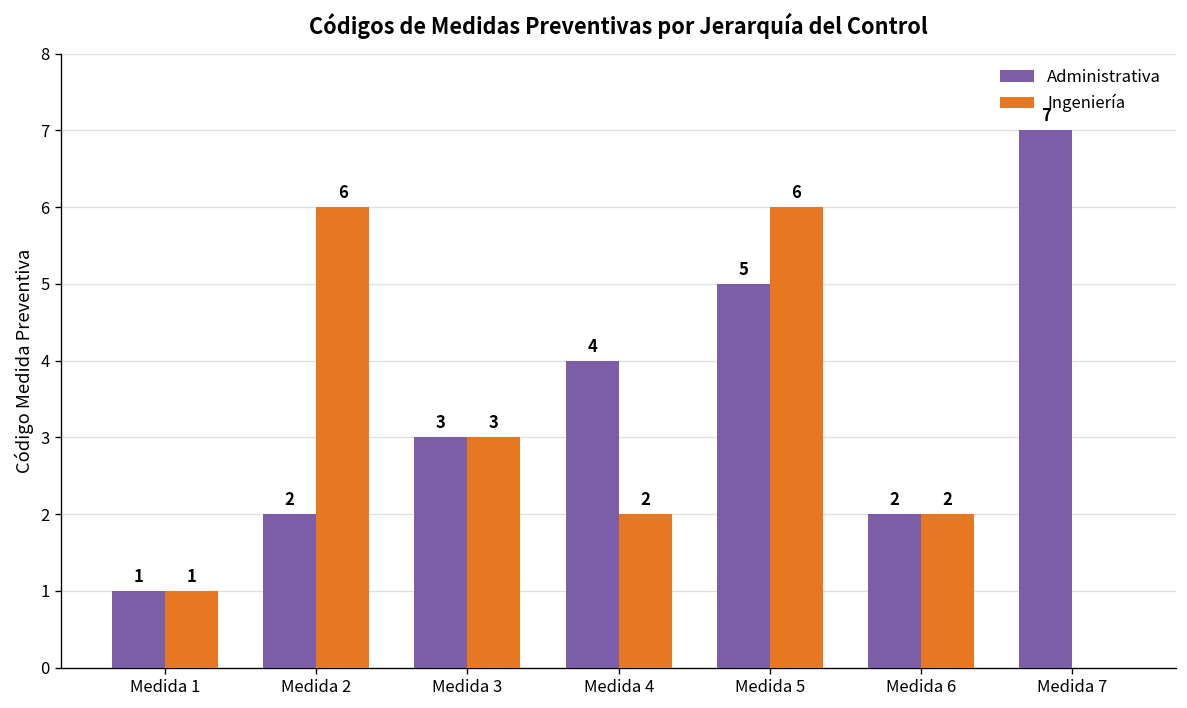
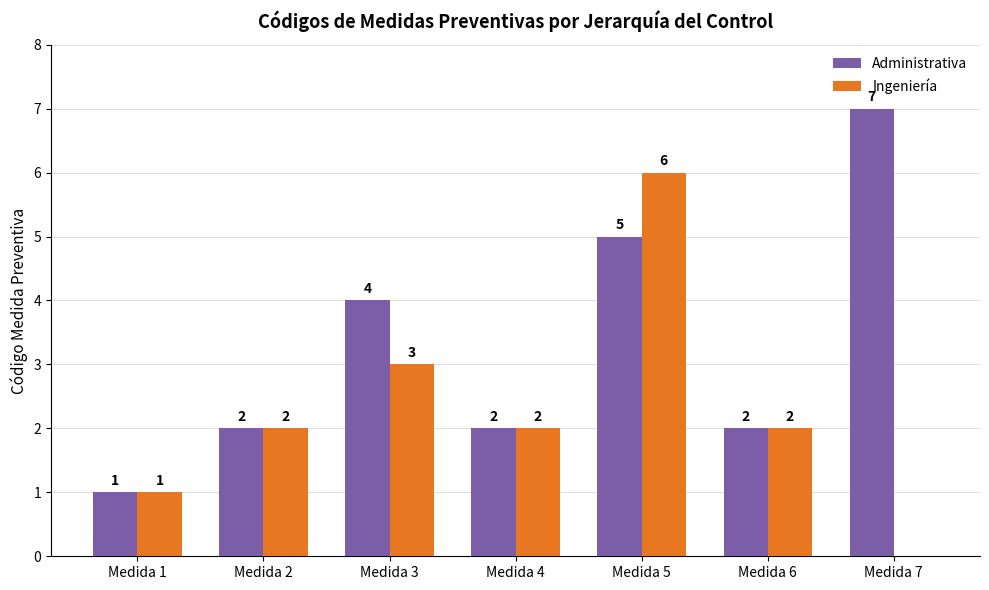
Ingeniería, Medida 2: 6 -> 2
Administrativa, Medida 3: 3 -> 4
Administrativa, Medida 4: 4 -> 2
